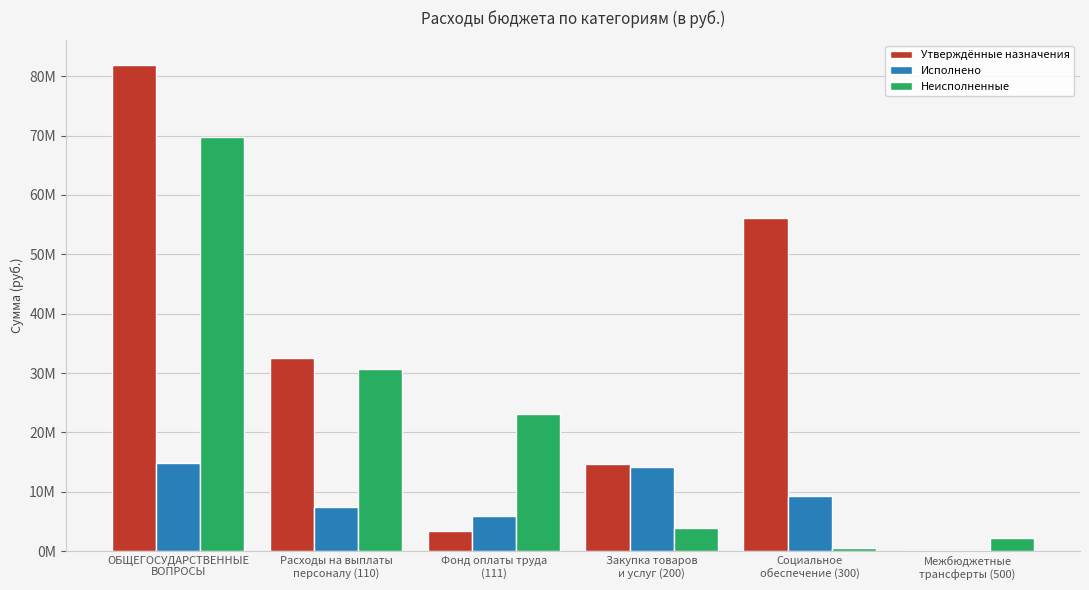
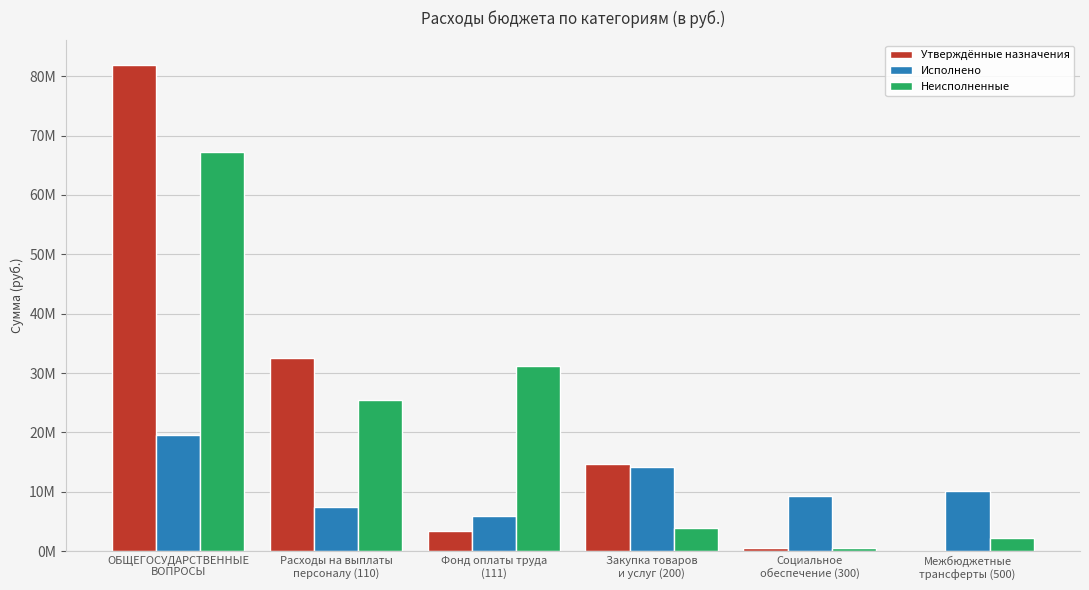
Исполнено, ОБЩЕГОСУДАРСТВЕННЫЕ ВОПРОСЫ: 15000000 -> 20000000
Неисполненные, ОБЩЕГОСУДАРСТВЕННЫЕ ВОПРОСЫ: 70000000 -> 67000000
Неисполненные, Расходы на выплаты персоналу (110): 31000000 -> 26000000
Неисполненные, Фонд оплаты труда (111): 23000000 -> 31000000
Утверждённые назначения, Социальное обеспечение (300): 56000000 -> 1000000
Исполнено, Межбюджетные трансферты (500): 0 -> 10000000
